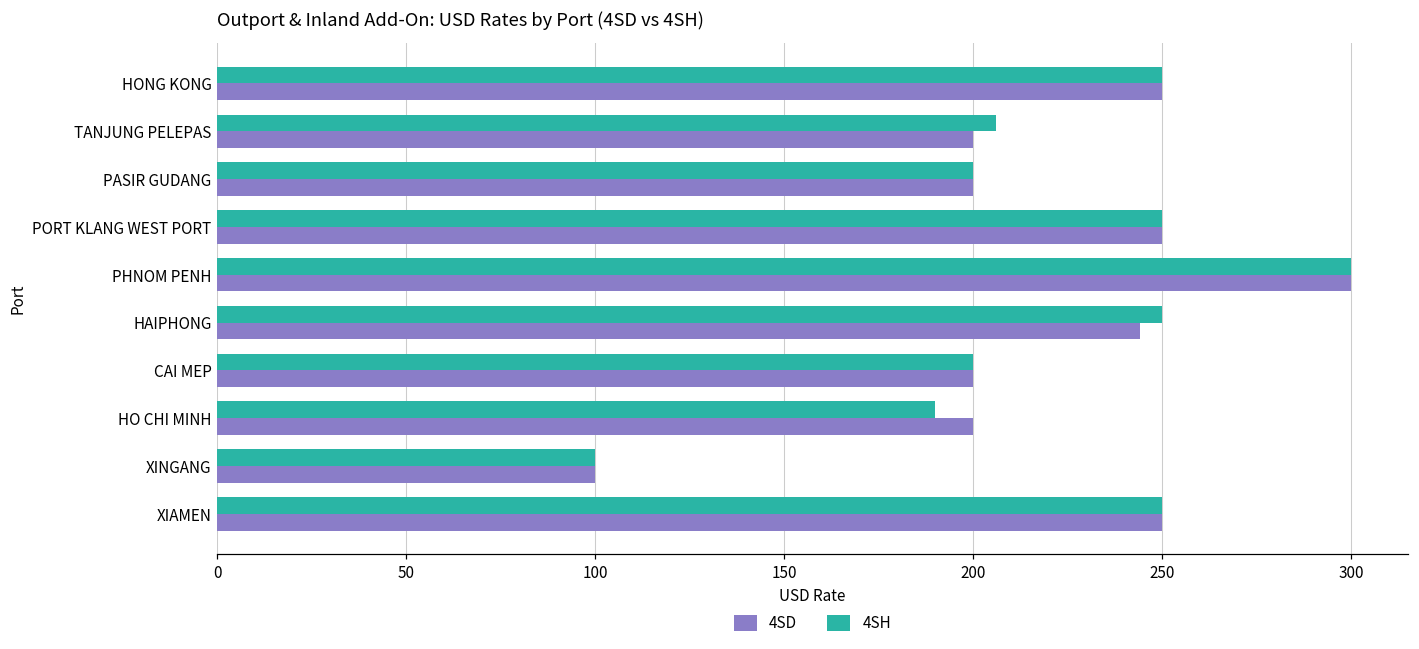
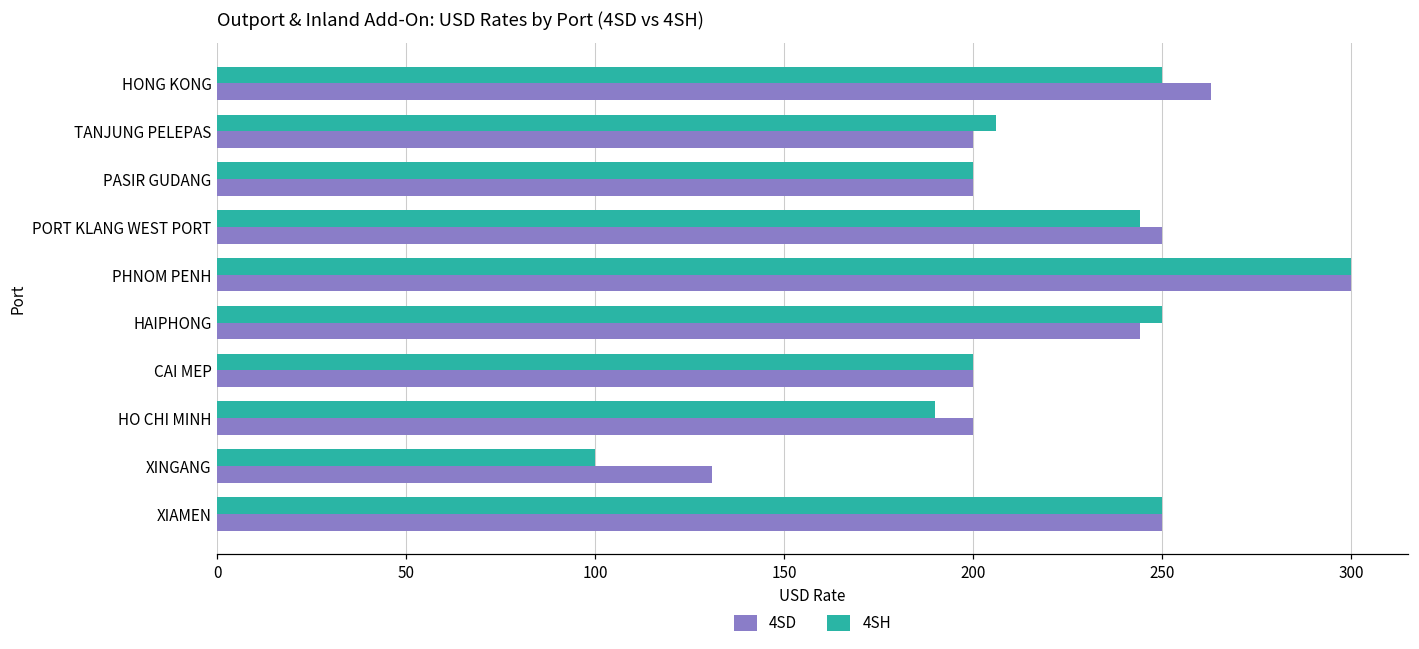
4SD, HONG KONG: 250 -> 263
4SH, PORT KLANG WEST PORT: 250 -> 244
4SD, XINGANG: 100 -> 131
